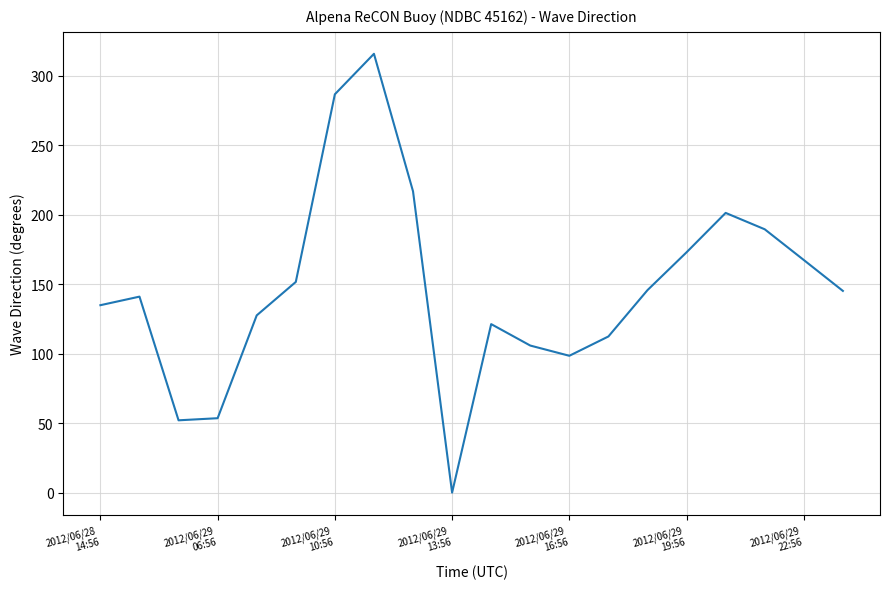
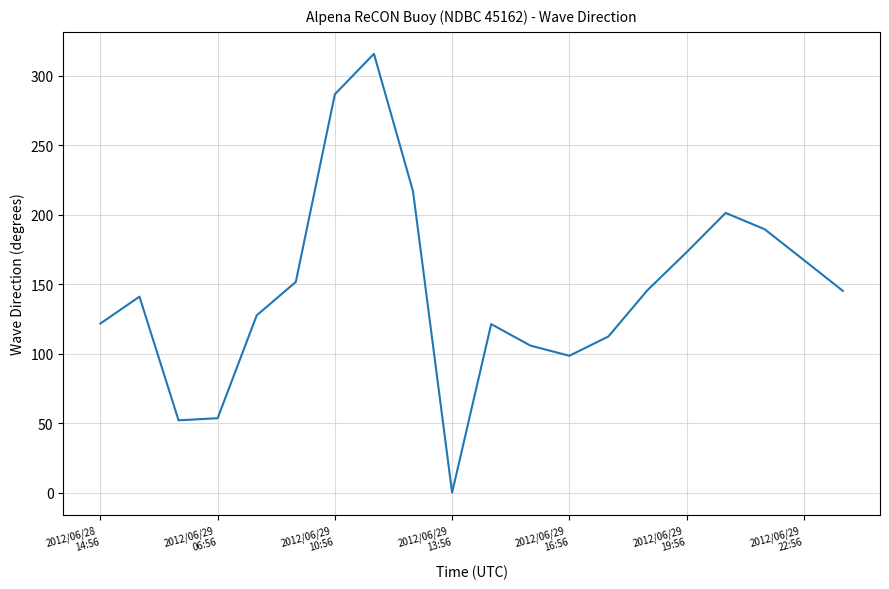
2012/06/28 14:56: 135 -> 122
